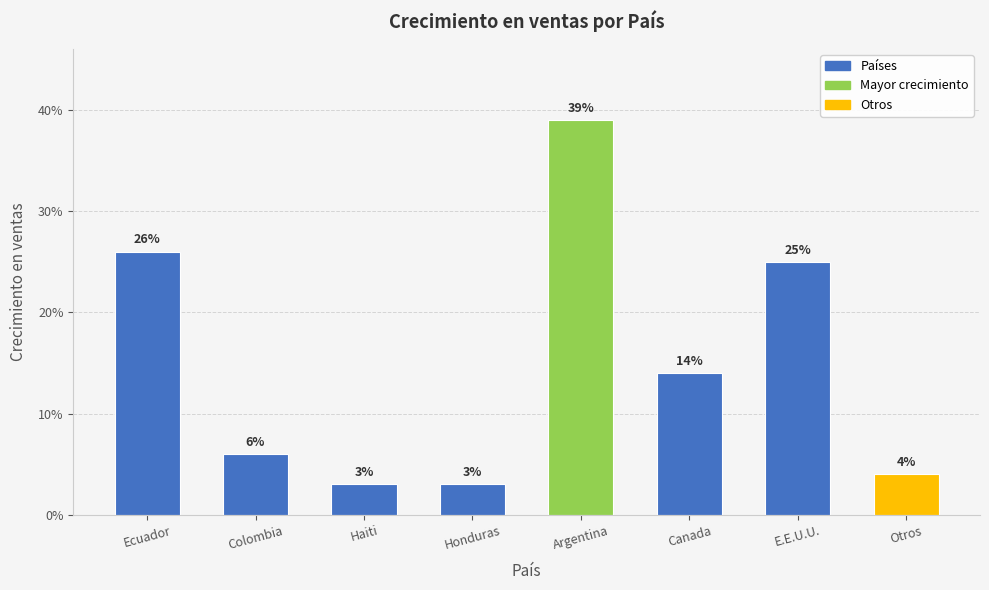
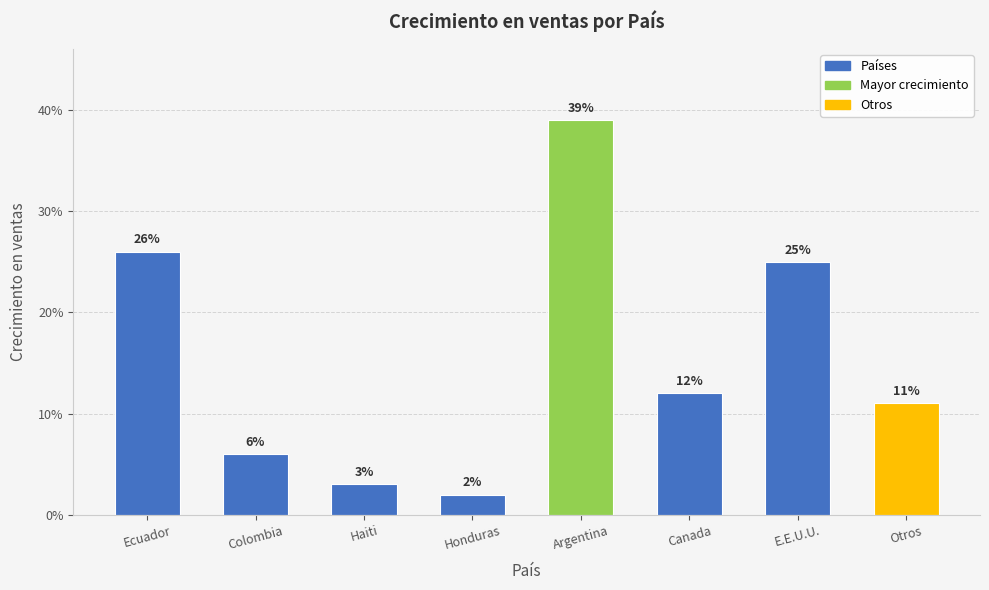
Honduras: 3% -> 2%
Canada: 14% -> 12%
Otros: 4% -> 11%
